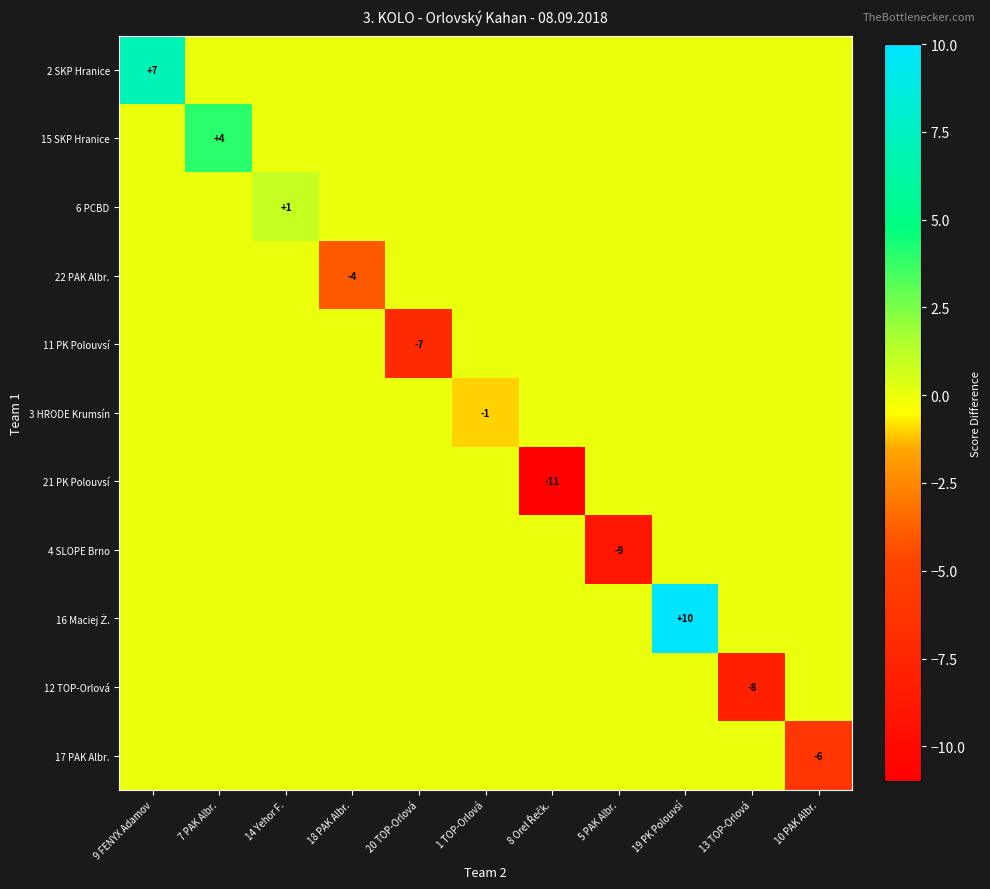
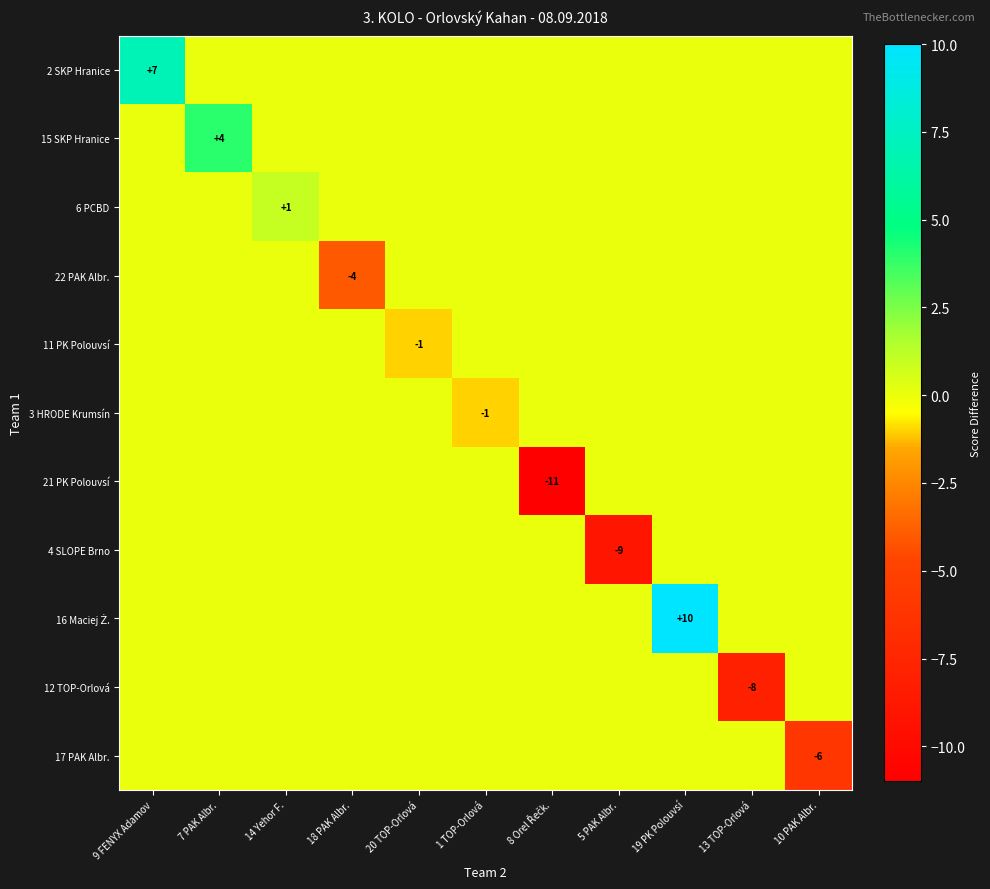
11 PK Polouvsí, 20 TOP-Orlová: -7 -> -1
